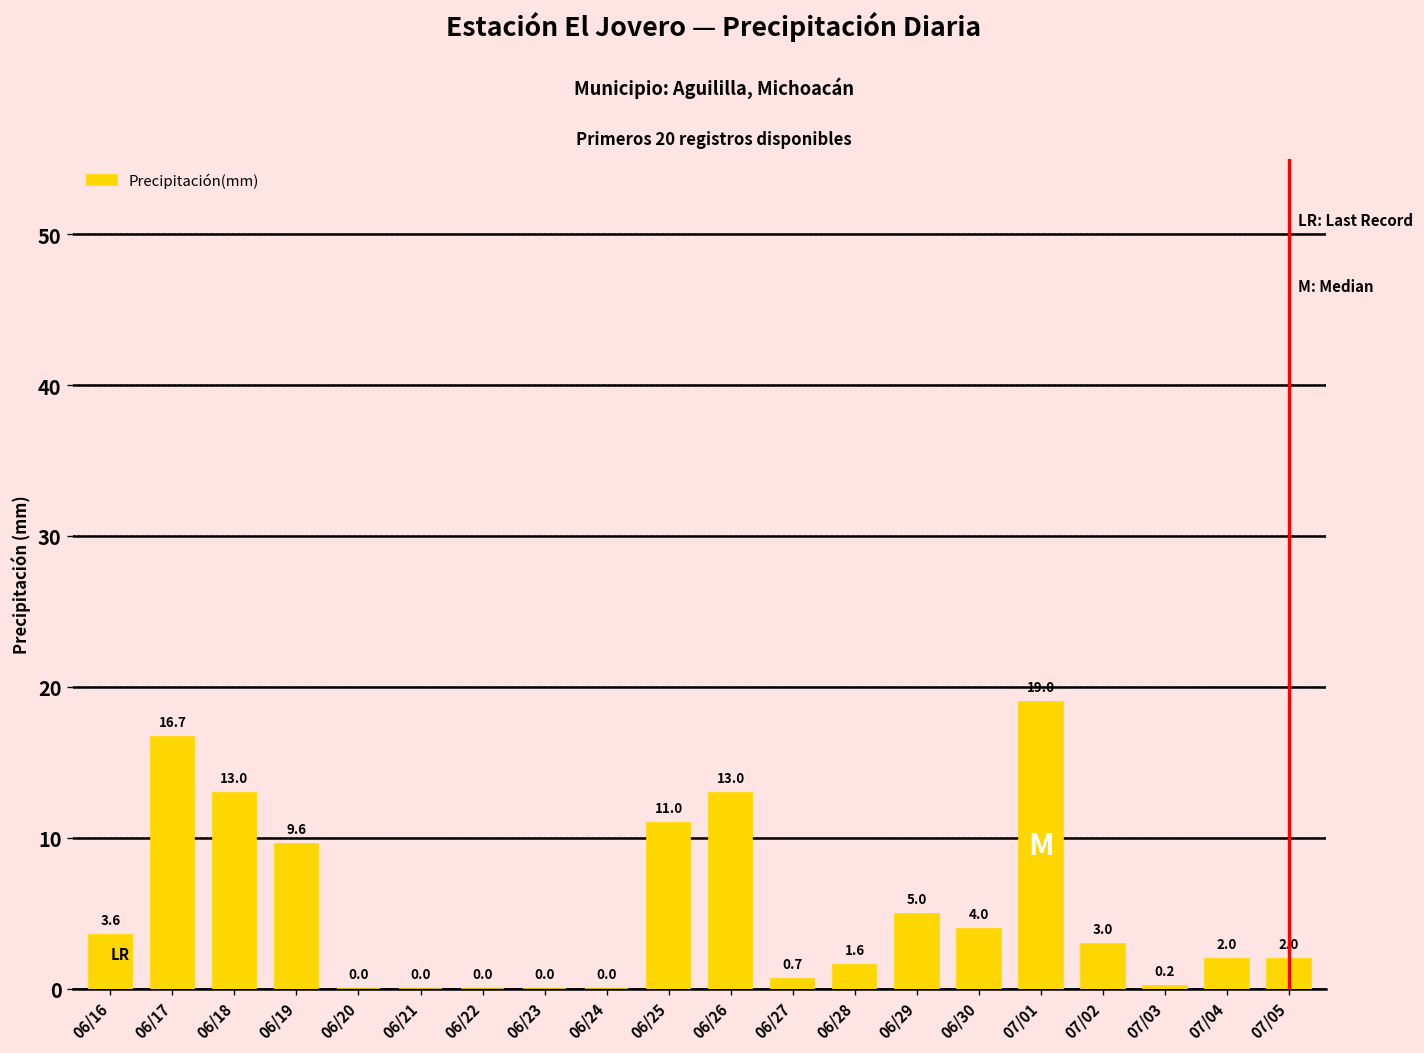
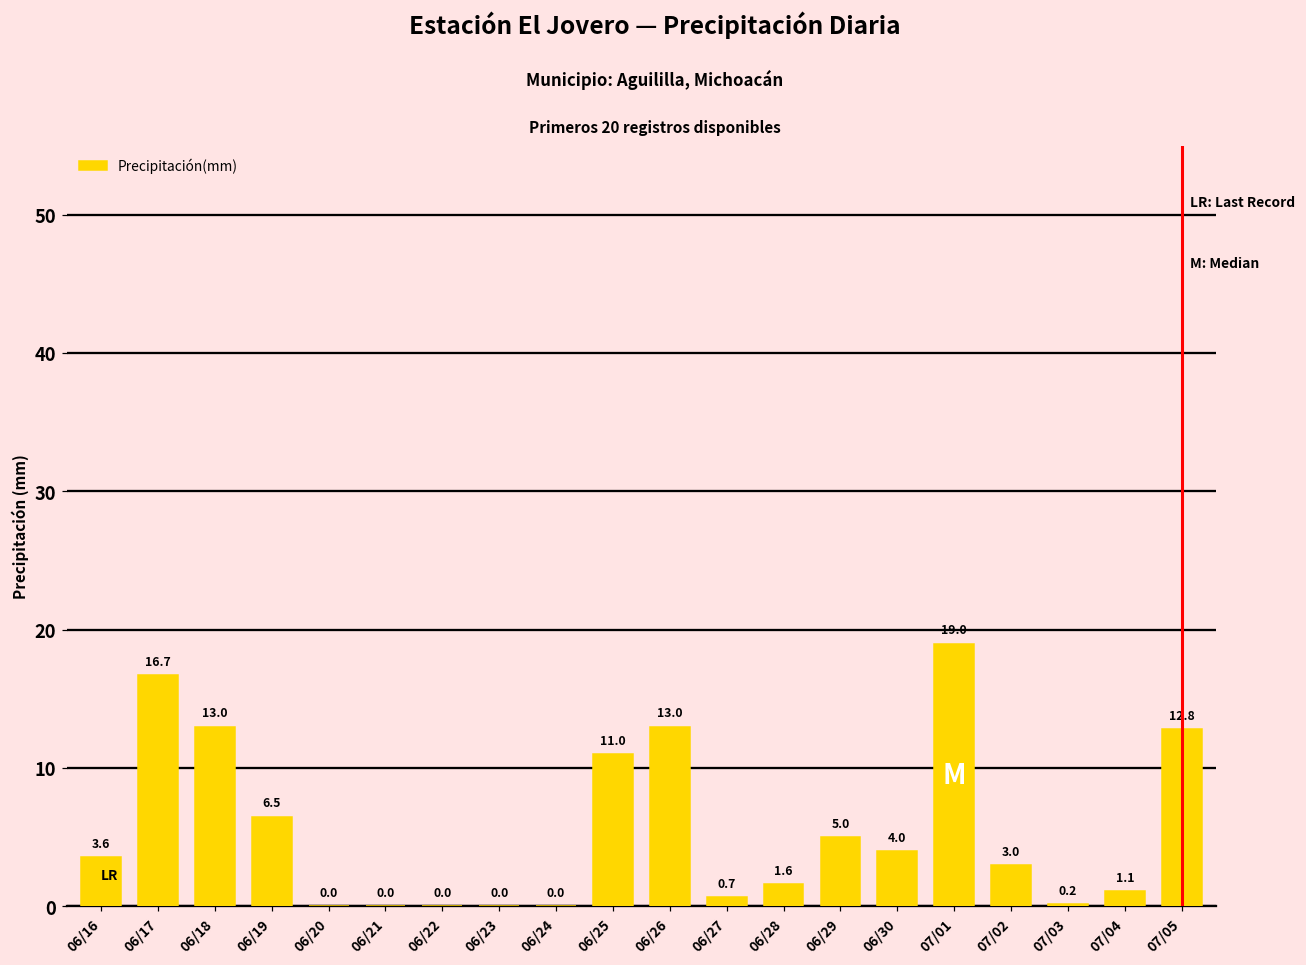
06/19: 9.6 -> 6.5
07/04: 2.0 -> 1.1
07/05: 2.0 -> 12.8
